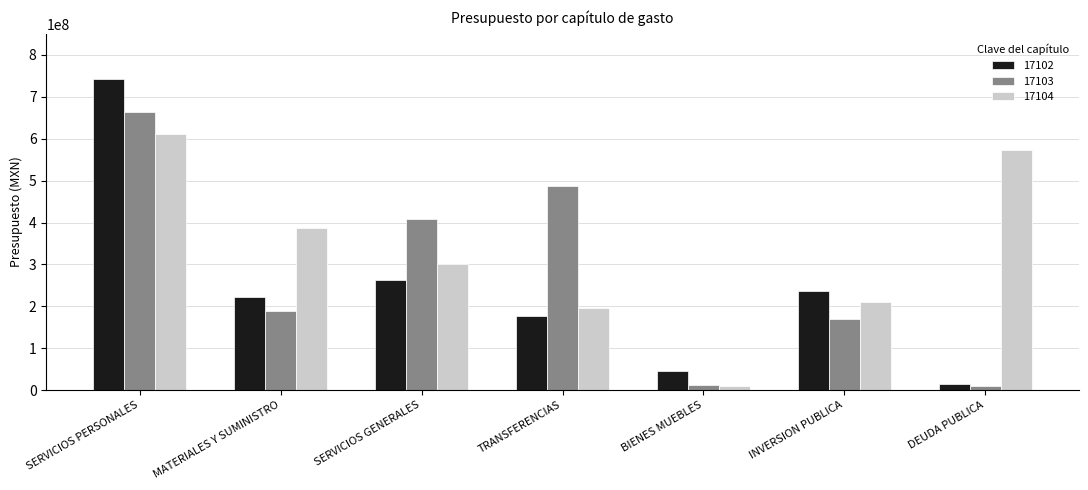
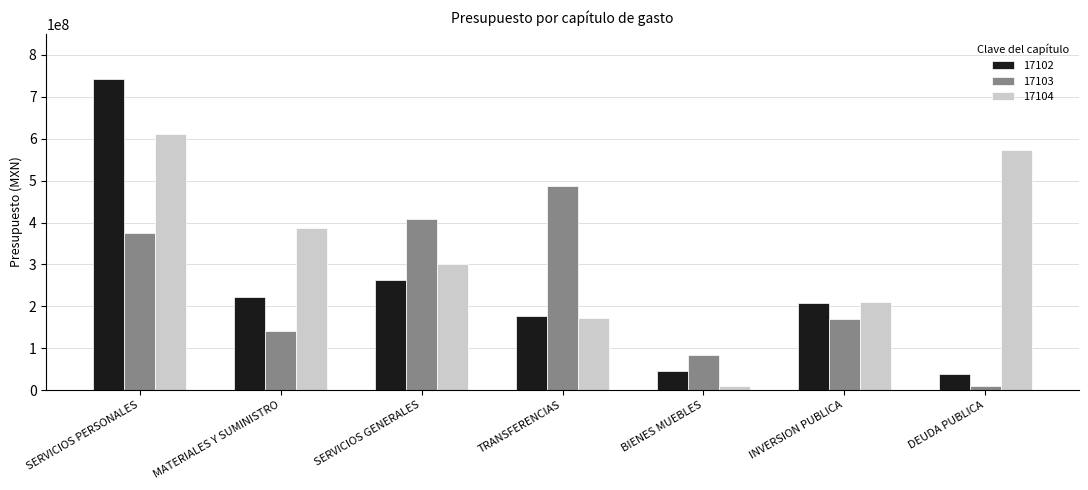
17103, SERVICIOS PERSONALES: 660000000 -> 370000000
17103, MATERIALES Y SUMINISTRO: 190000000 -> 140000000
17104, TRANSFERENCIAS: 200000000 -> 170000000
17103, BIENES MUEBLES: 10000000 -> 80000000
17102, INVERSION PUBLICA: 240000000 -> 210000000
17102, DEUDA PUBLICA: 20000000 -> 40000000
